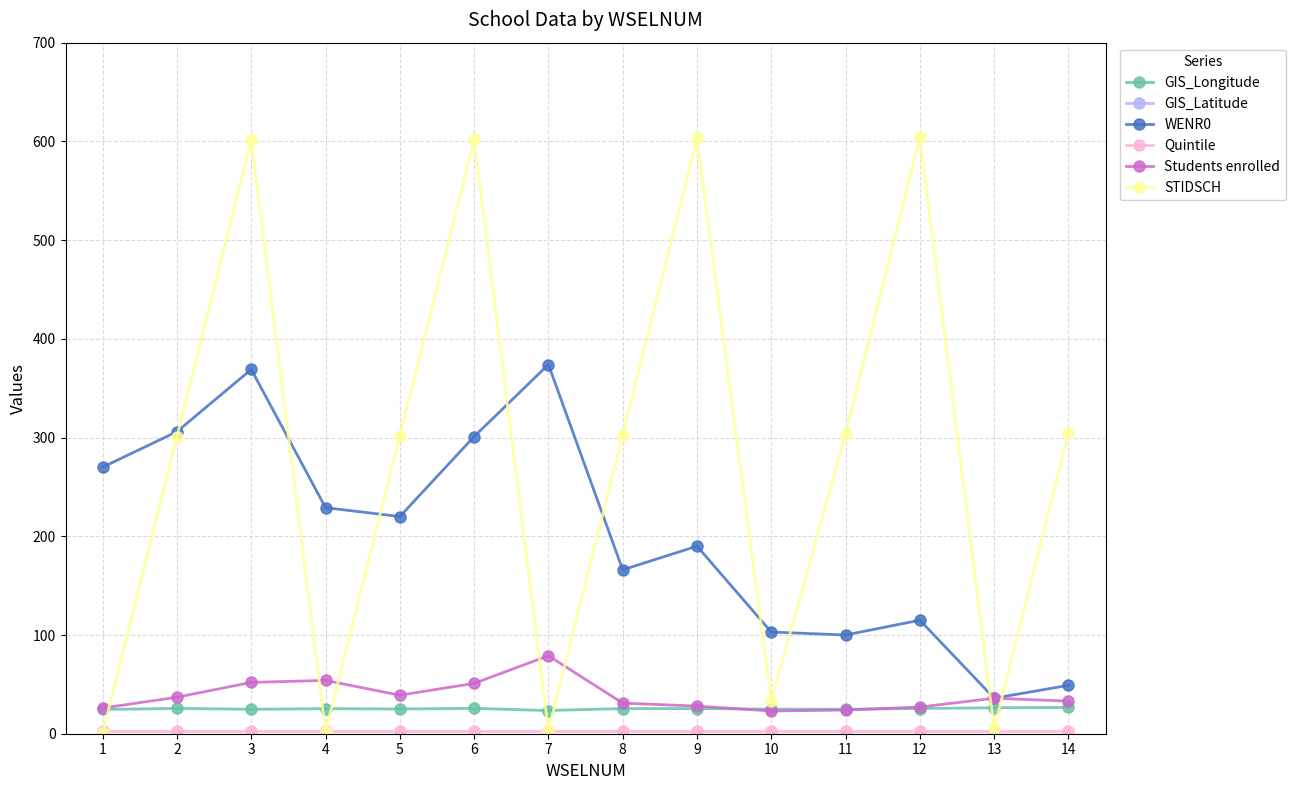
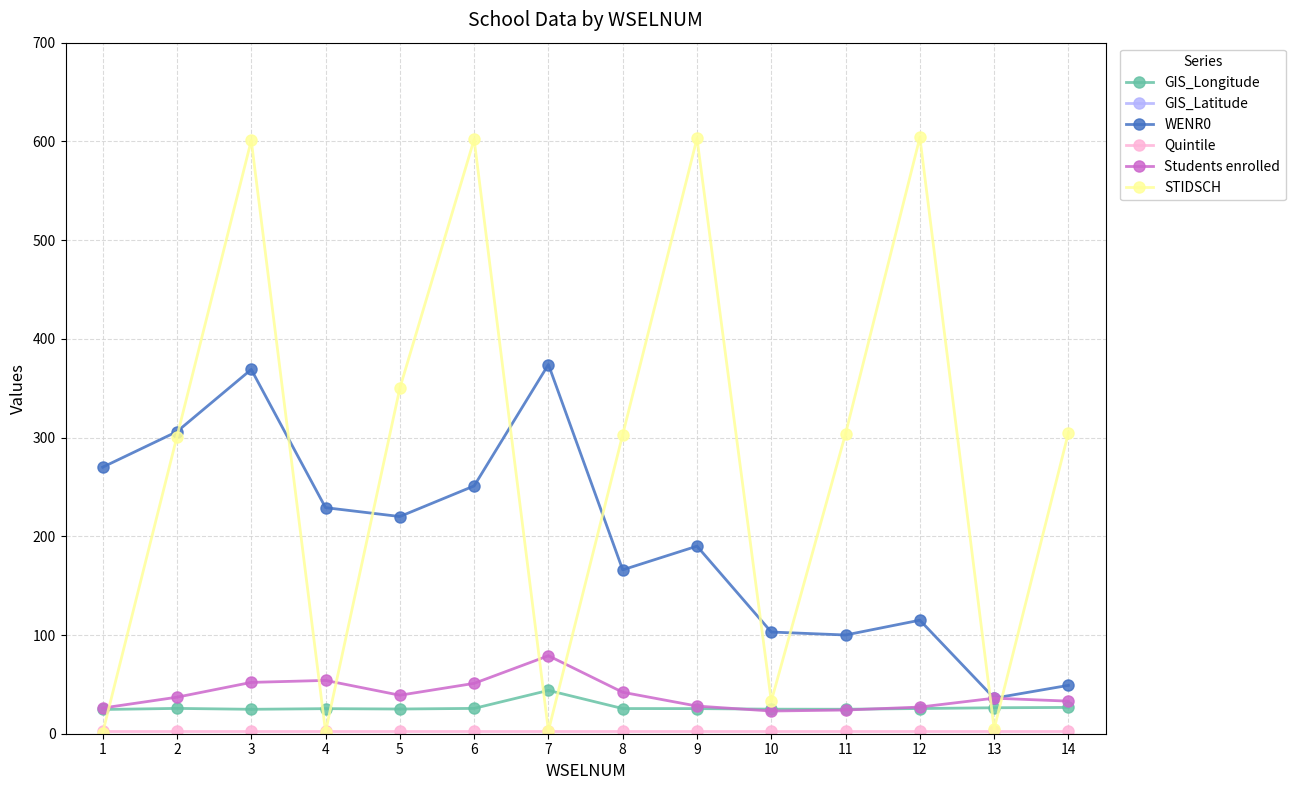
STIDSCH, 5: 300 -> 350
WENR0, 6: 300 -> 250
GIS_Longitude, 7: 20 -> 40
Students enrolled, 8: 30 -> 40
